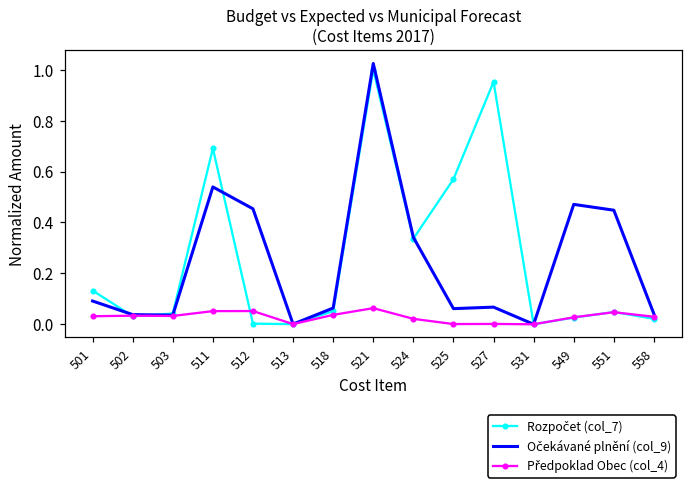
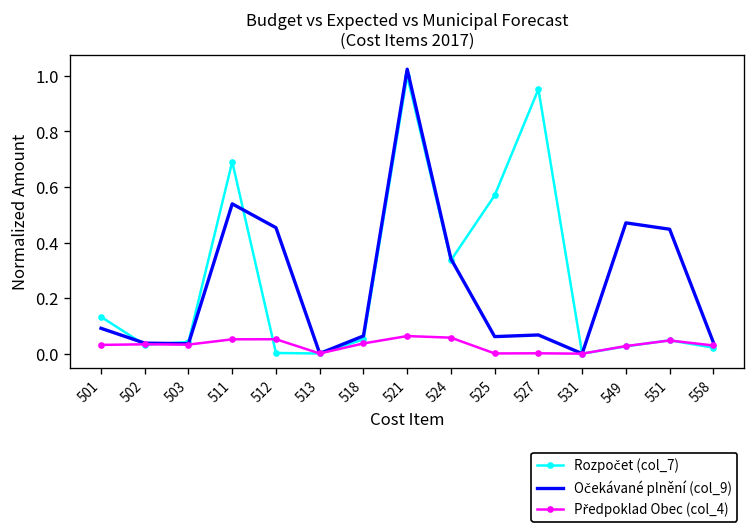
Předpoklad Obec (col_4), 524: 0.02 -> 0.06
